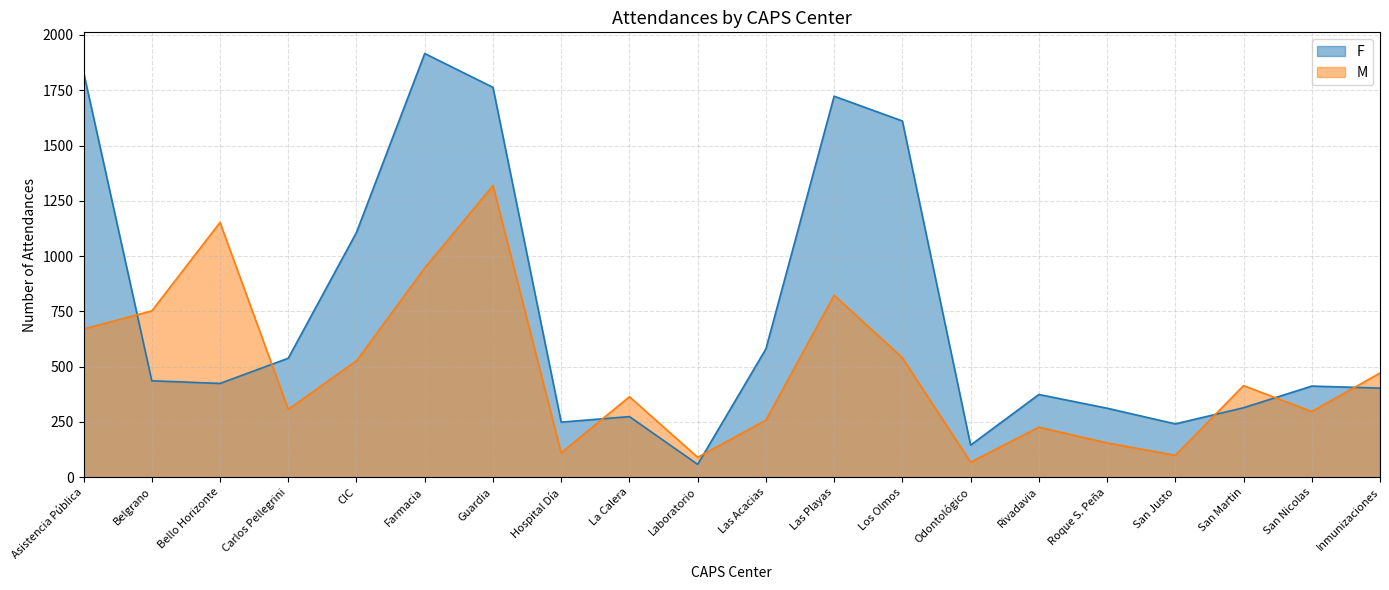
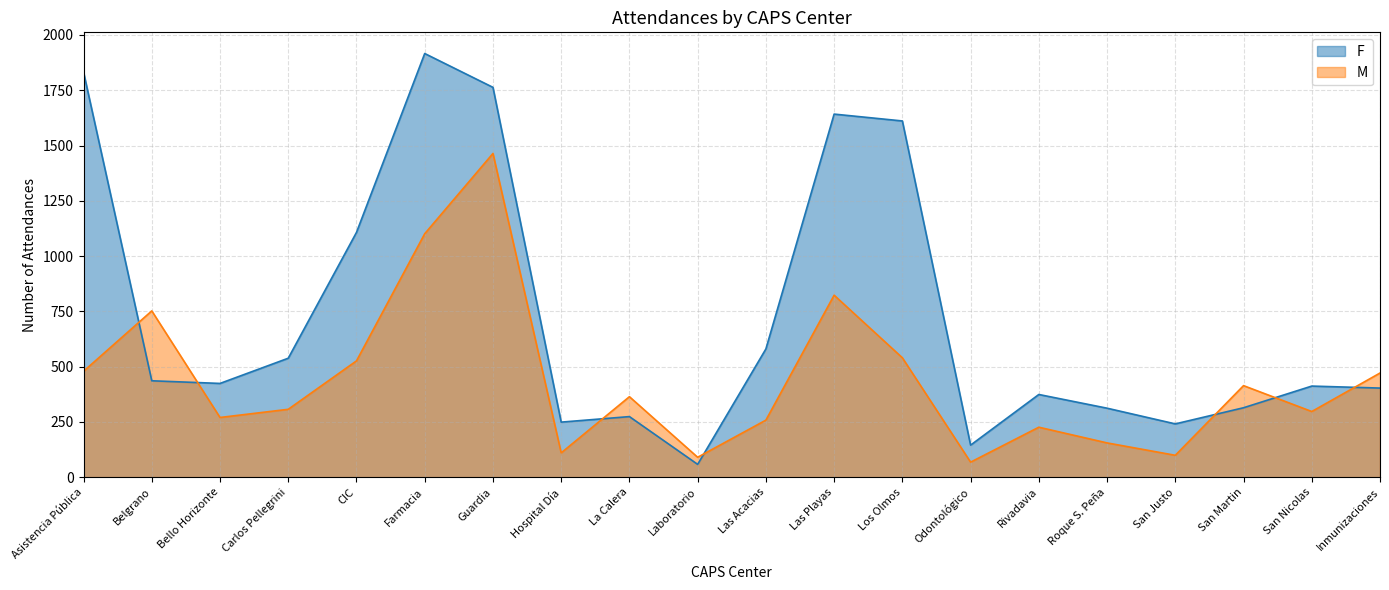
M, Asistencia Pública: 670 -> 480
M, Bello Horizonte: 1150 -> 270
M, Farmacia: 950 -> 1100
M, Guardia: 1320 -> 1460
F, Las Playas: 1720 -> 1640
